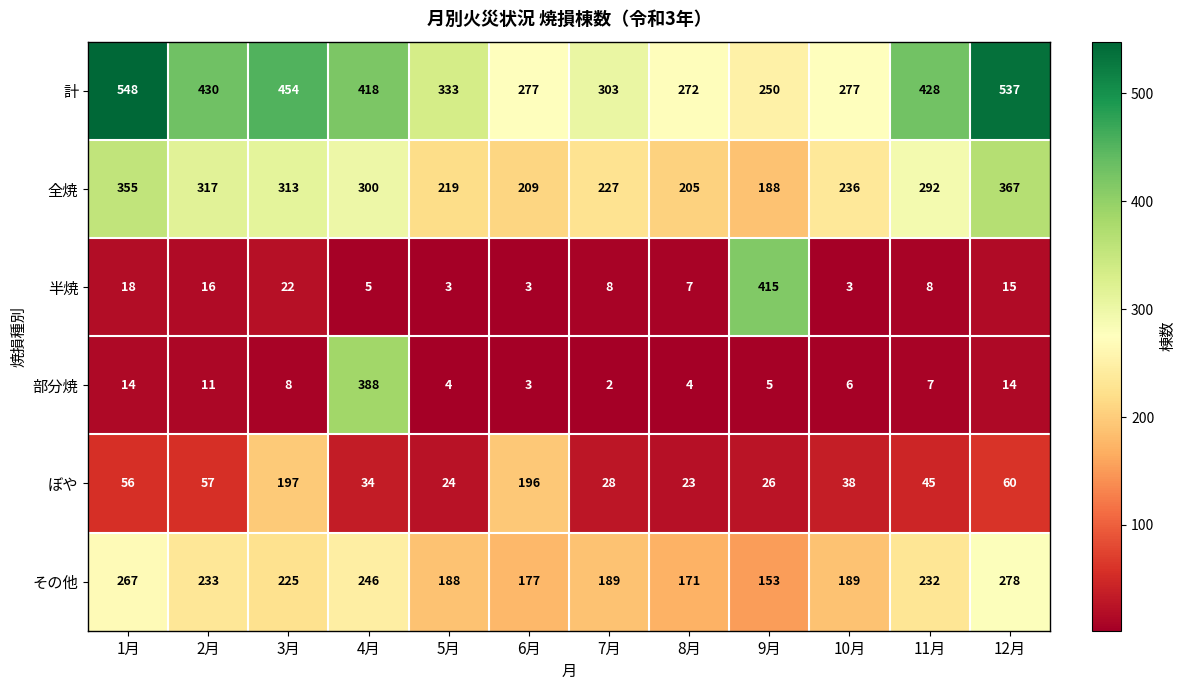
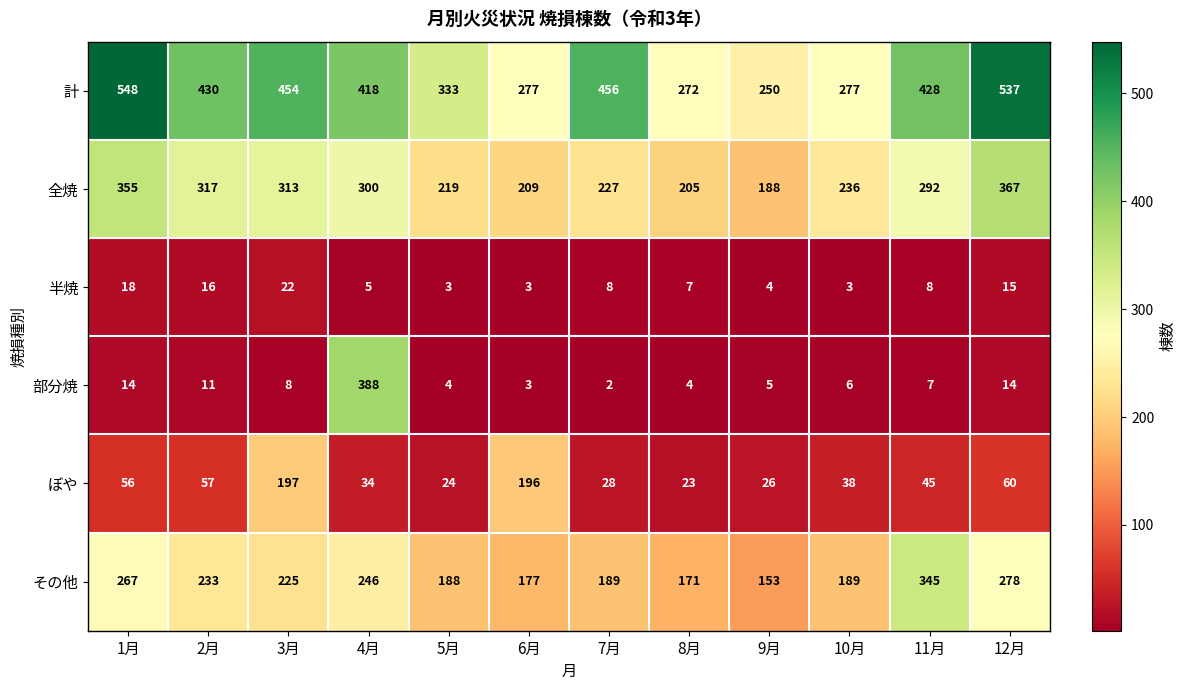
計, 7月: 303 -> 456
半焼, 9月: 415 -> 4
その他, 11月: 232 -> 345
